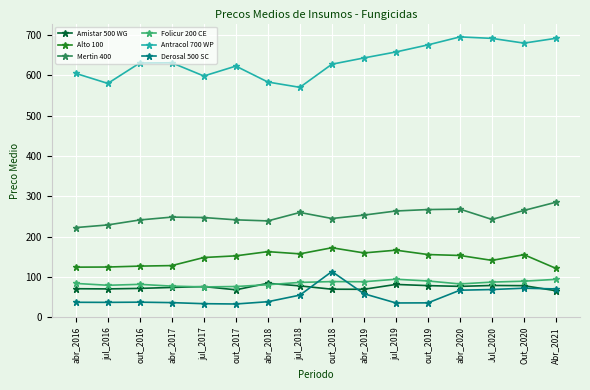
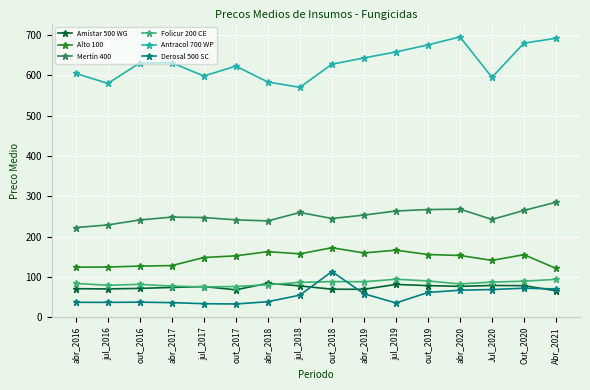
Derosal 500 SC, out_2019: 40 -> 60
Antracol 700 WP, Jul_2020: 690 -> 600
